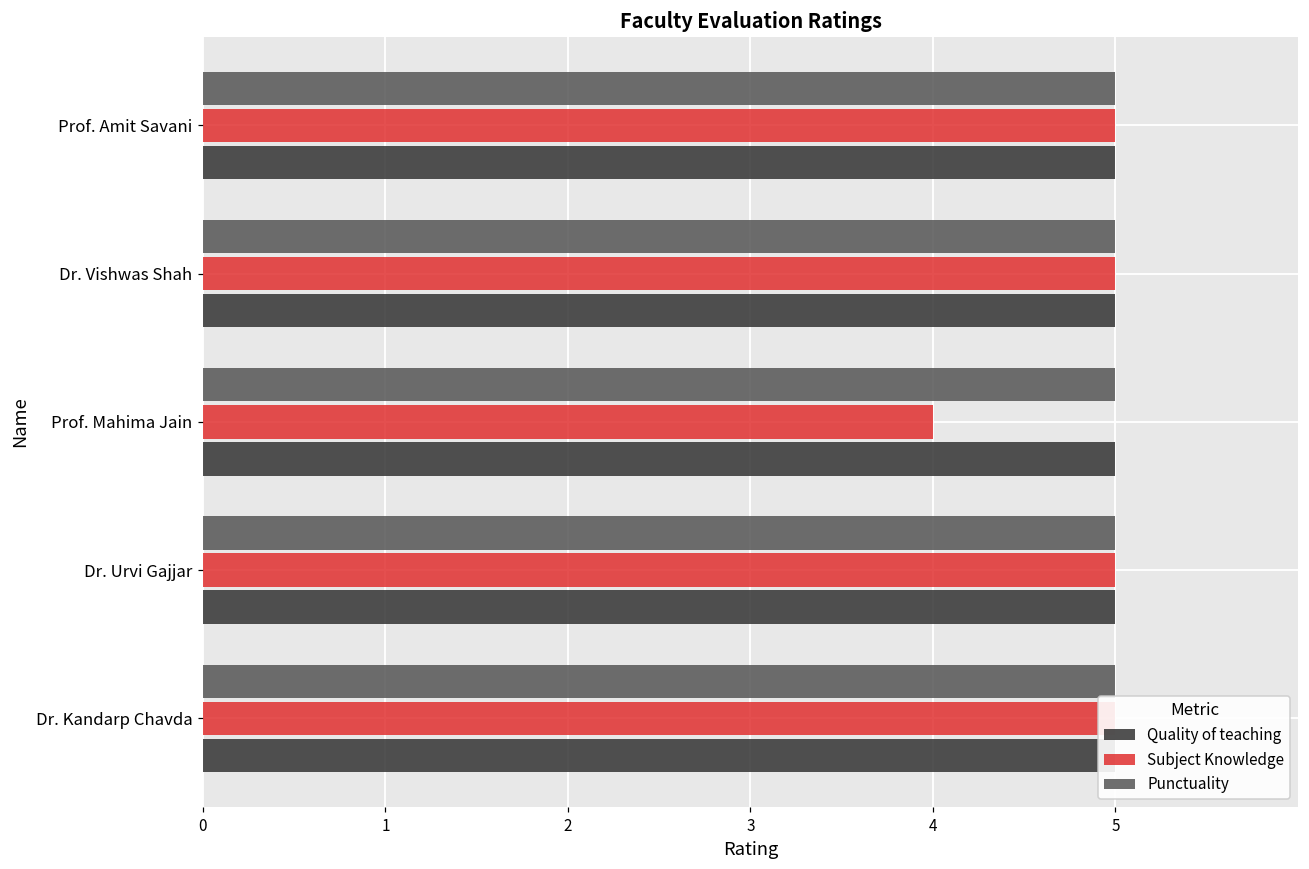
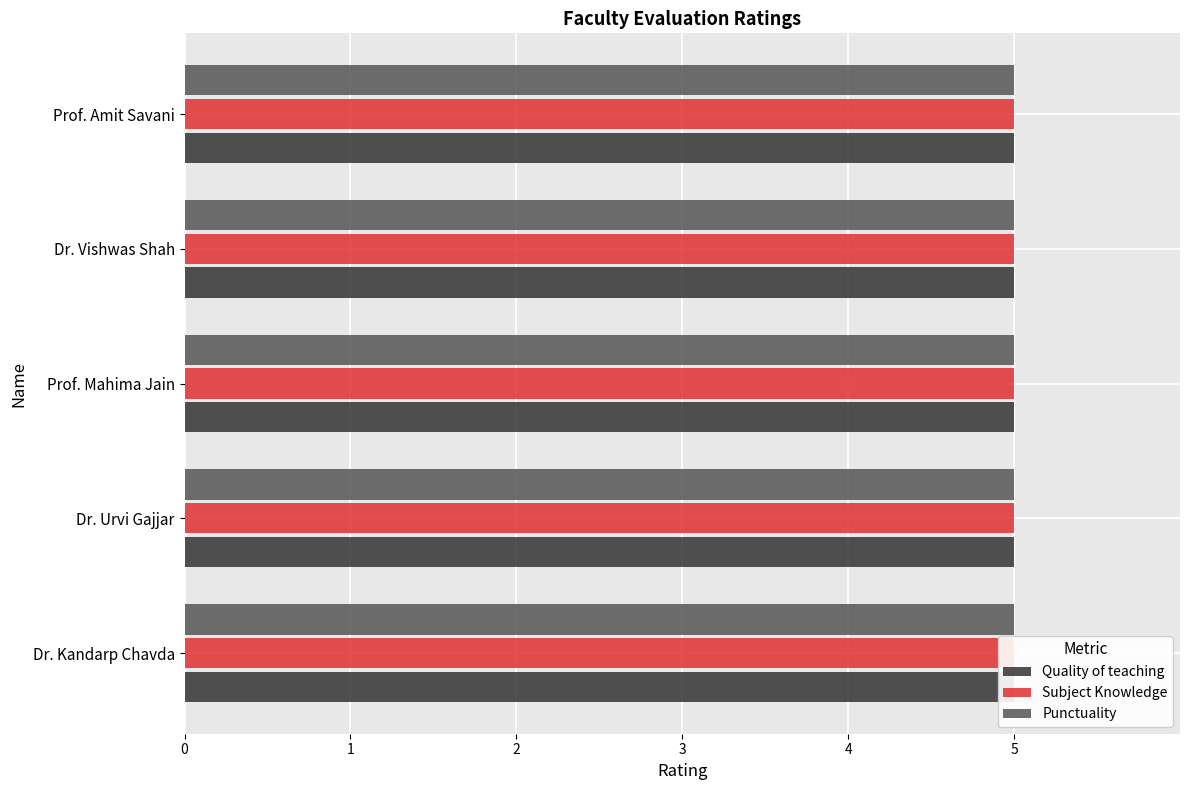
Subject Knowledge, Prof. Mahima Jain: 4 -> 5
